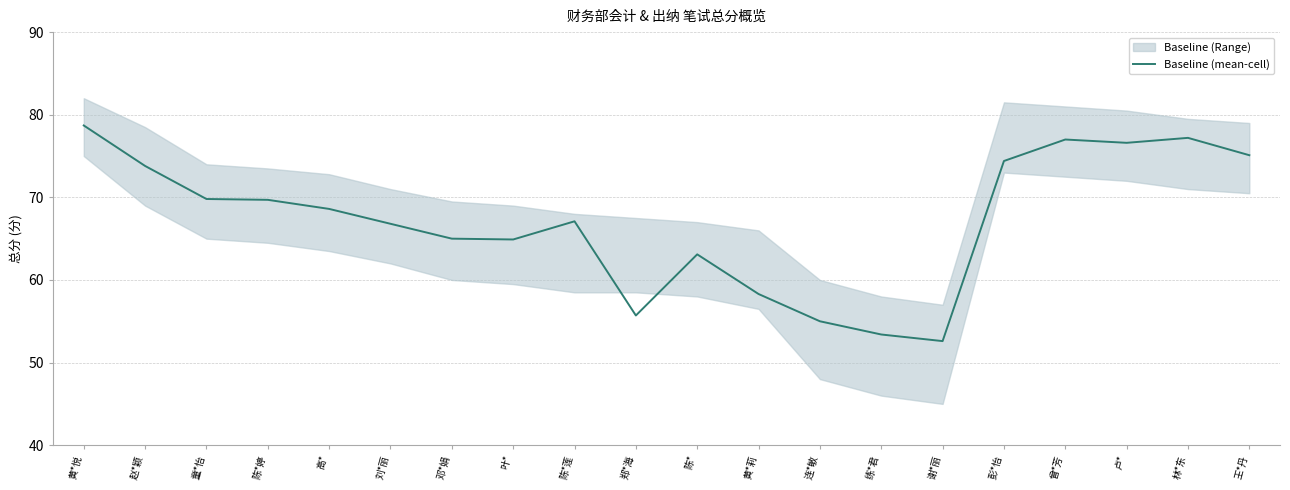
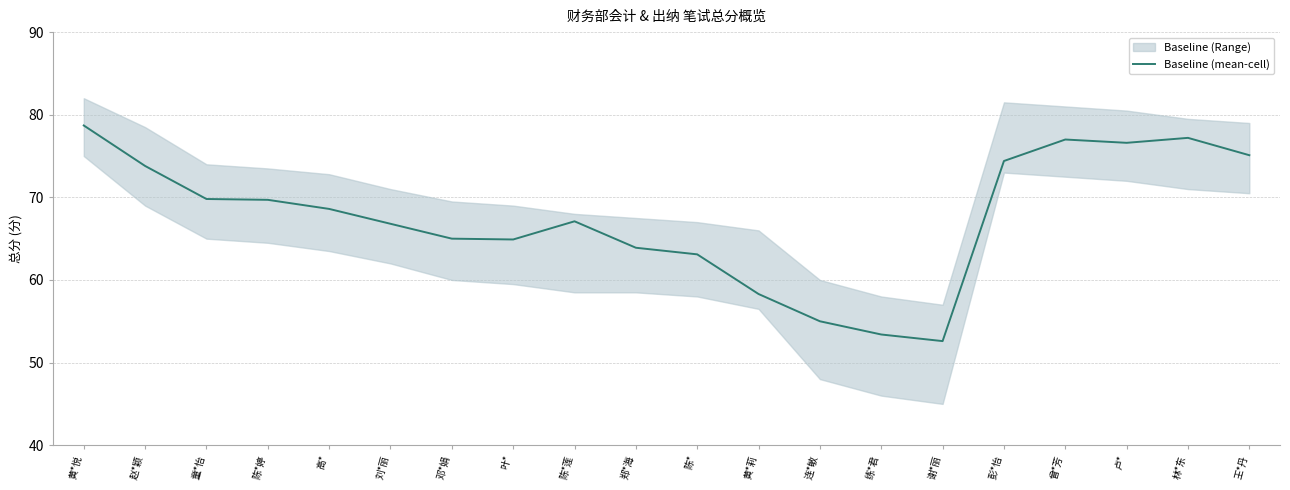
Baseline (mean-cell), 郑*海: 56 -> 64
